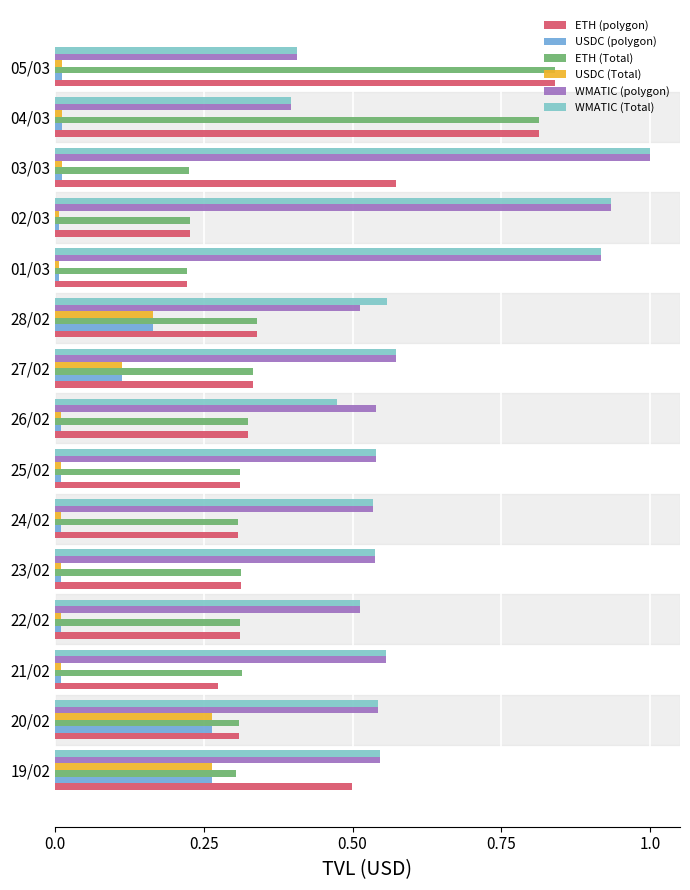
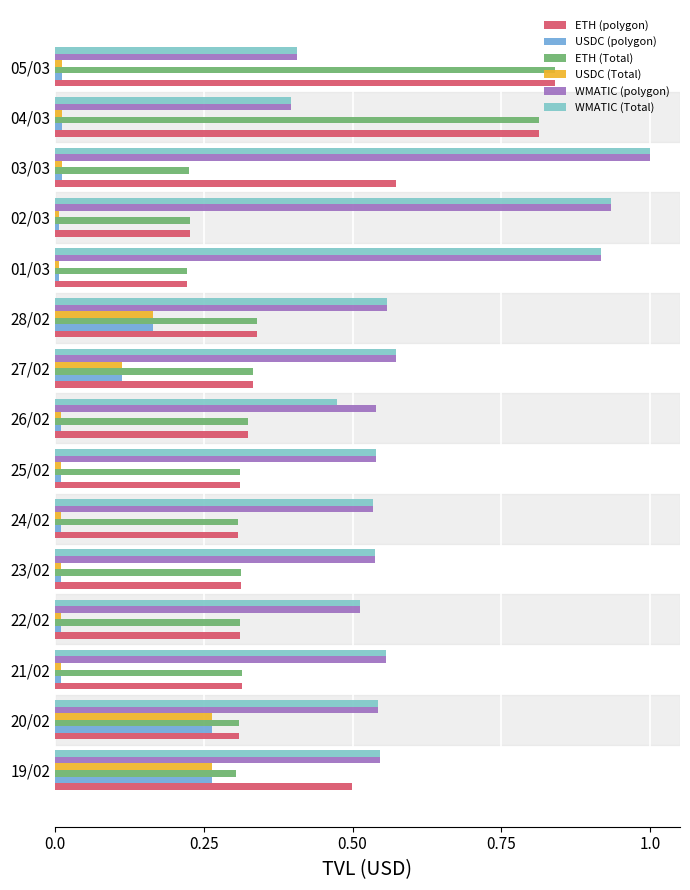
WMATIC (polygon), 28/02: 0.51 -> 0.56
ETH (polygon), 21/02: 0.27 -> 0.31
